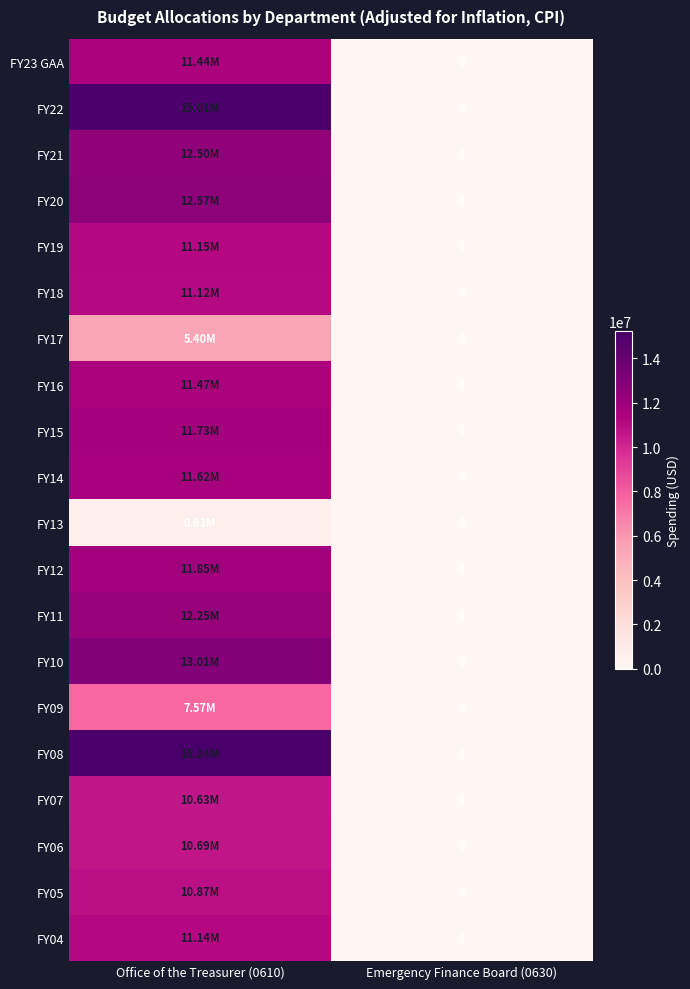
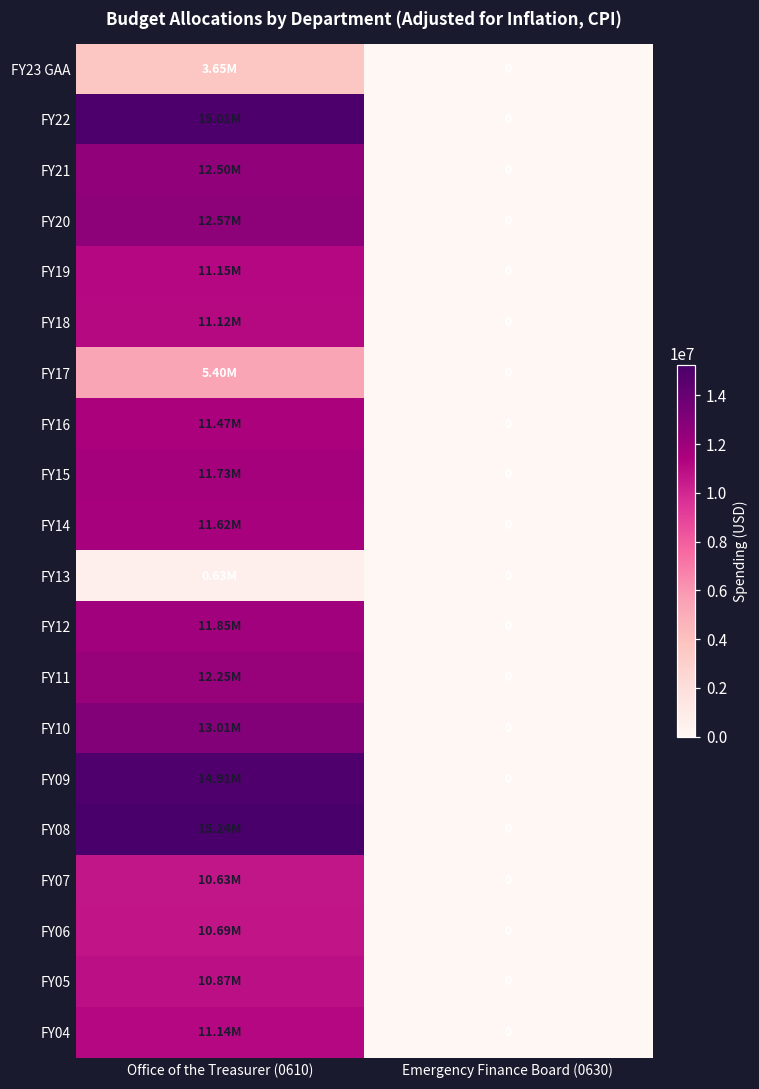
FY23 GAA, Office of the Treasurer (0610): 11.44M -> 3.65M
FY09, Office of the Treasurer (0610): 7.57M -> 14.91M
